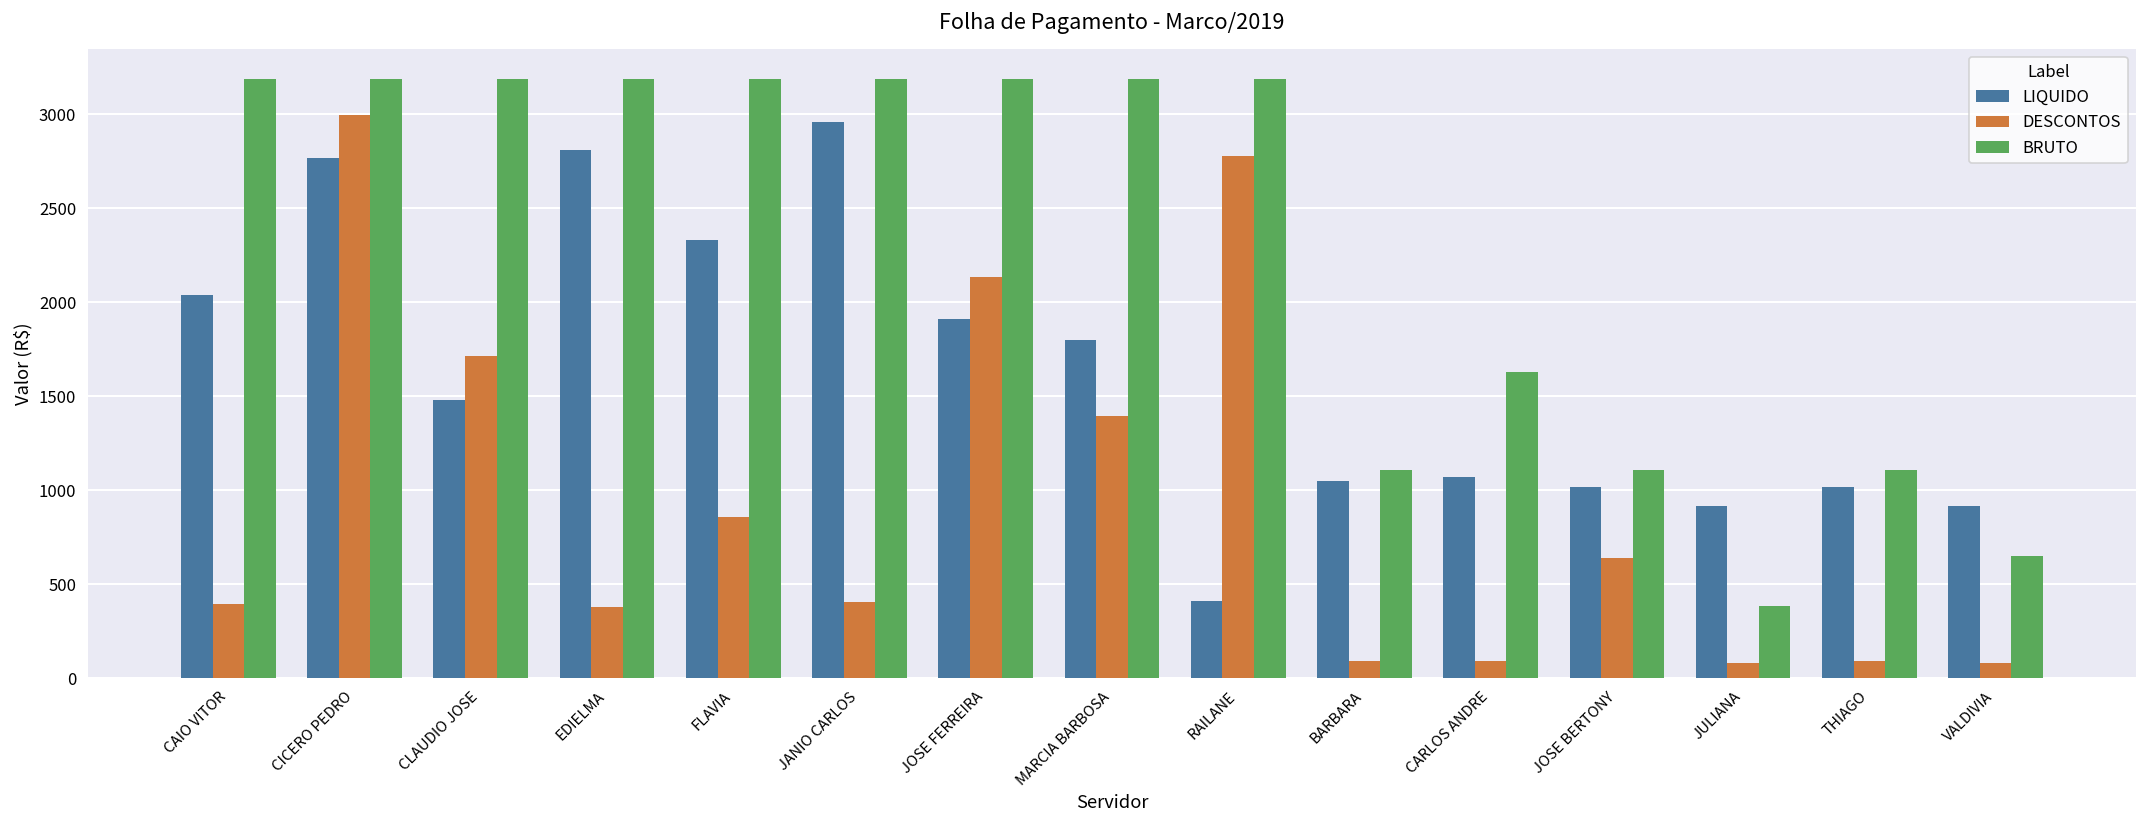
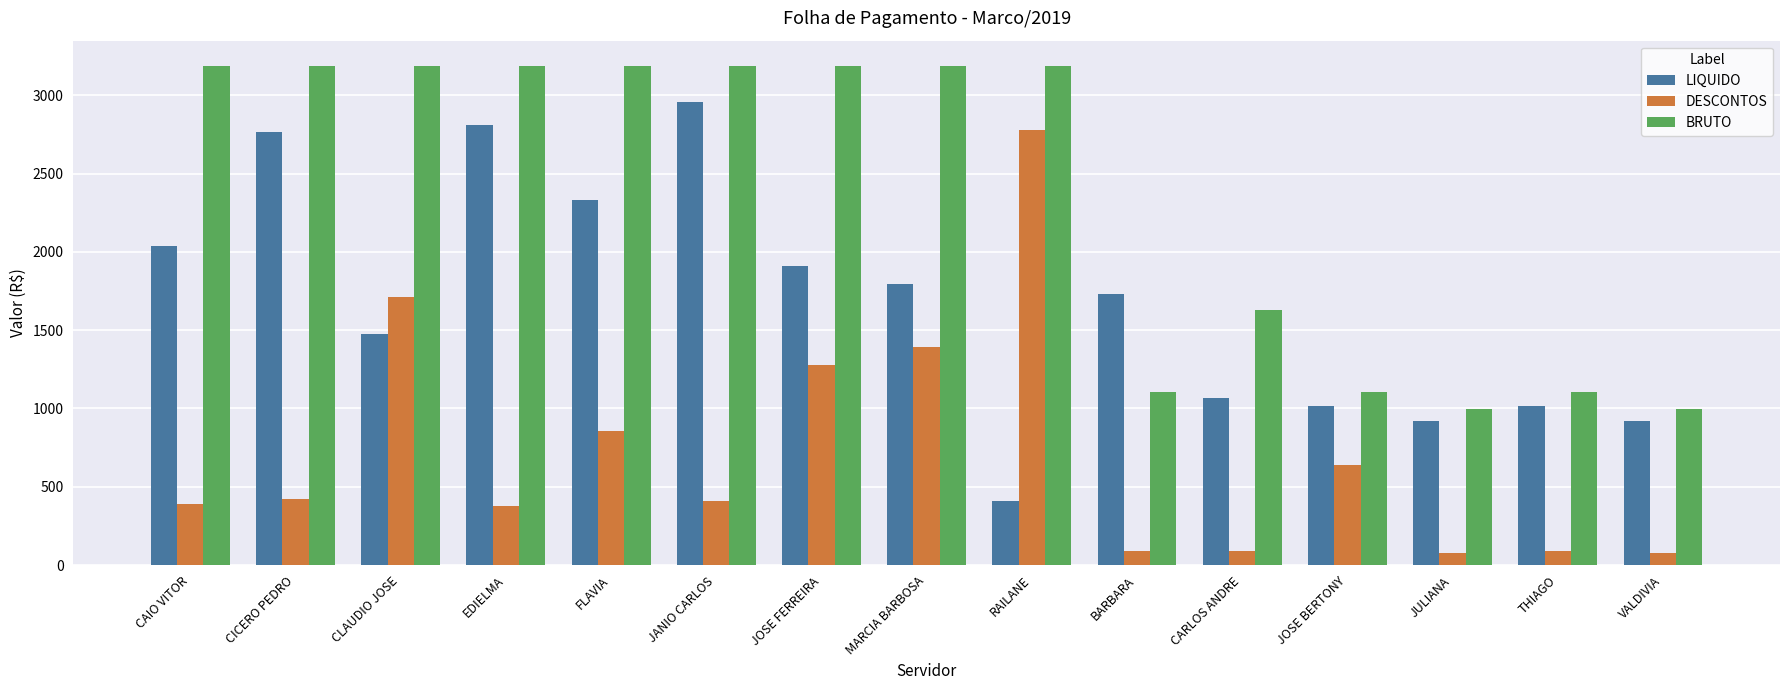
DESCONTOS, CICERO PEDRO: 2990 -> 420
DESCONTOS, JOSE FERREIRA: 2130 -> 1280
LIQUIDO, BARBARA: 1050 -> 1730
BRUTO, JULIANA: 380 -> 1000
BRUTO, VALDIVIA: 650 -> 1000
